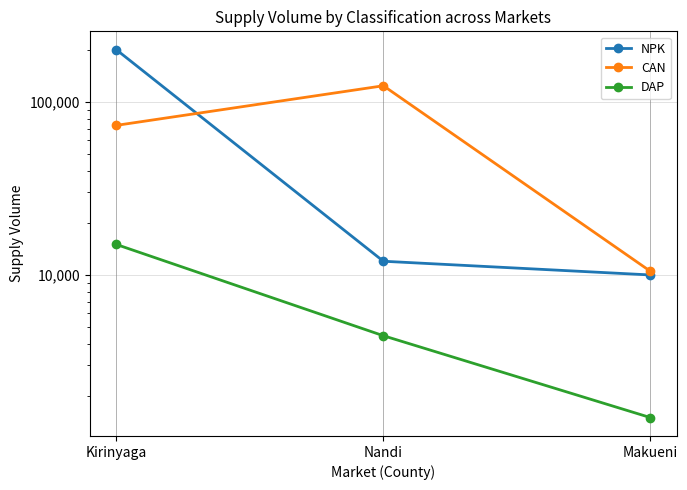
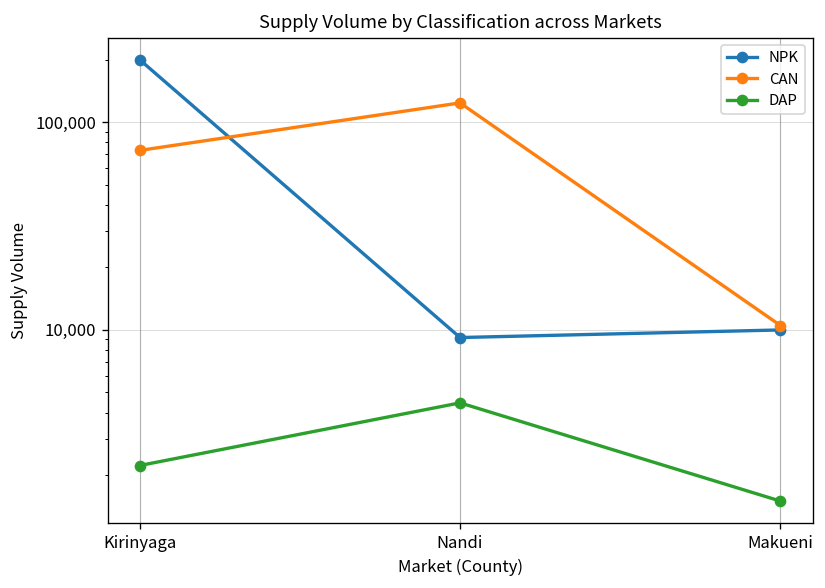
DAP, Kirinyaga: 15,000 -> 2,200
NPK, Nandi: 12,000 -> 9,000
